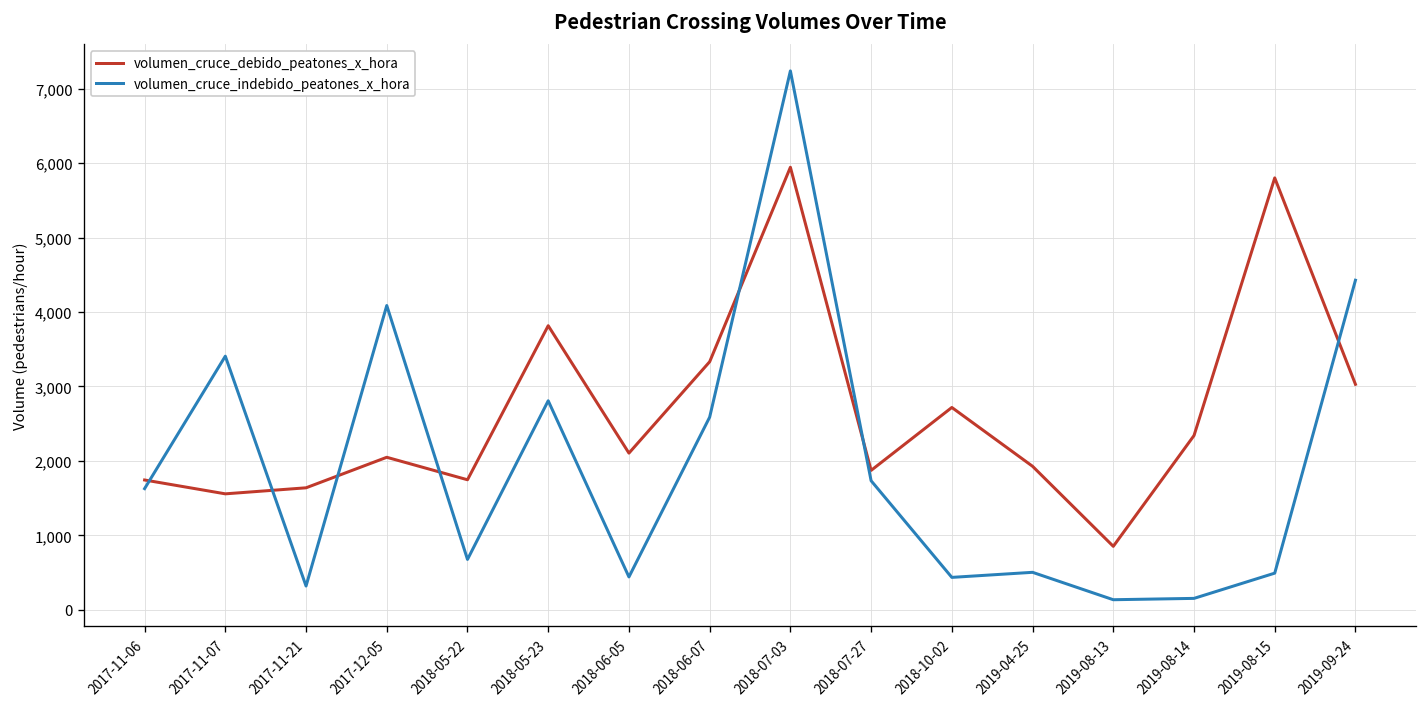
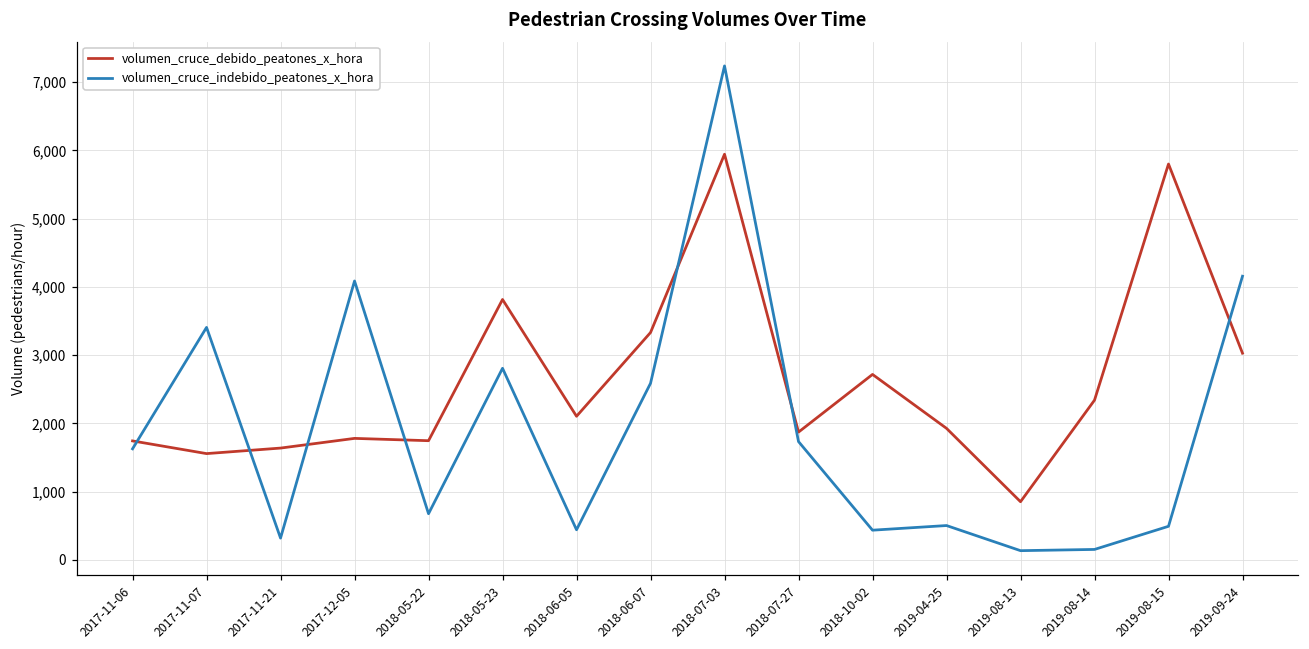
volumen_cruce_debido_peatones_x_hora, 2017-12-05: 2,000 -> 1,800
volumen_cruce_indebido_peatones_x_hora, 2019-09-24: 4,400 -> 4,200
